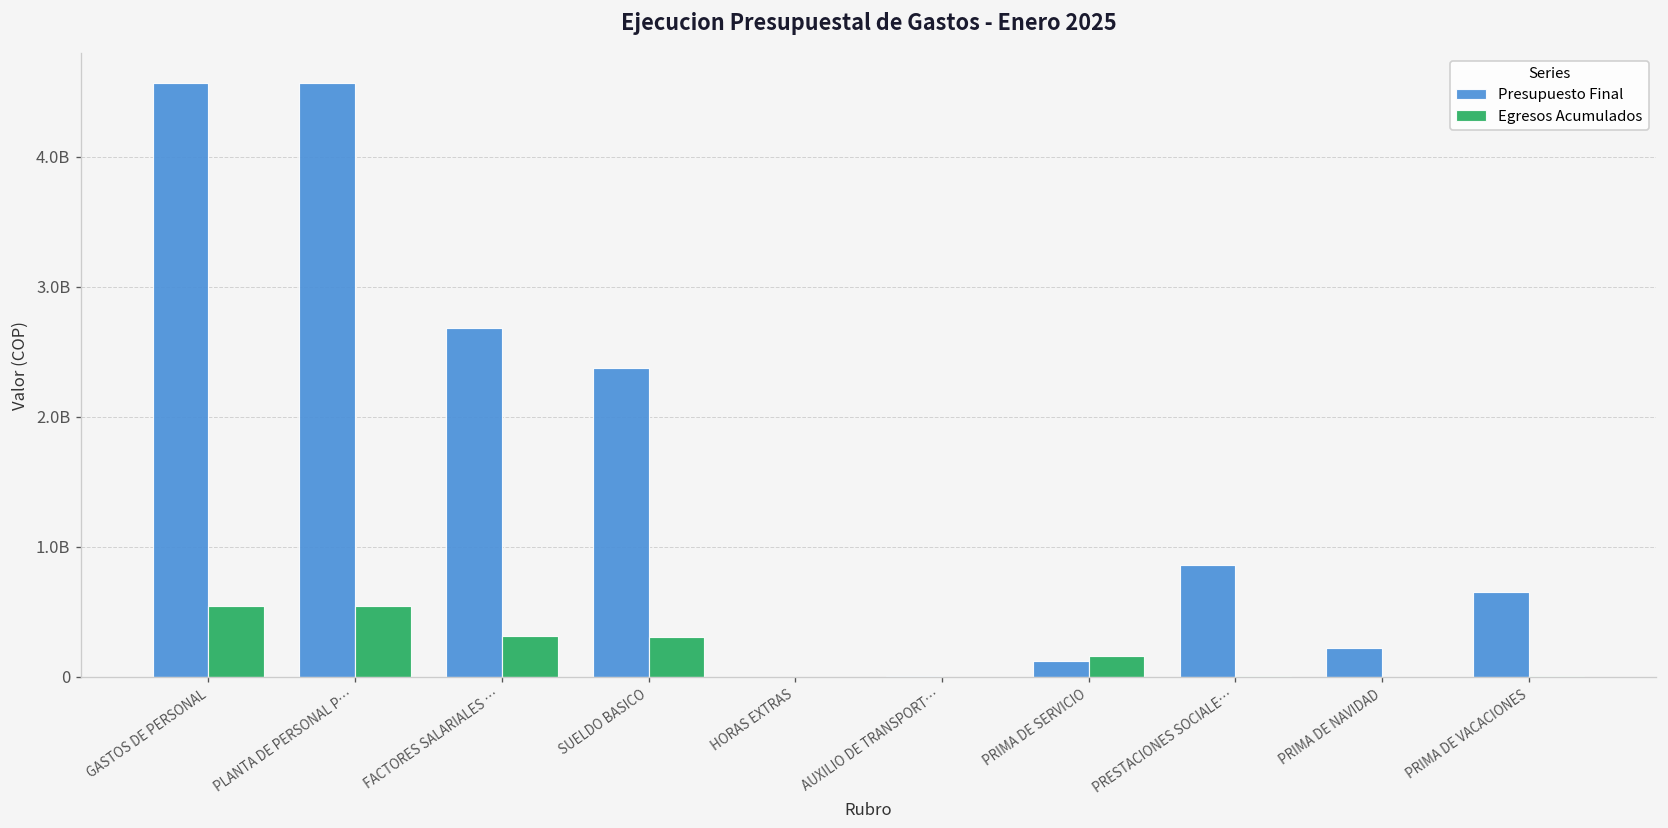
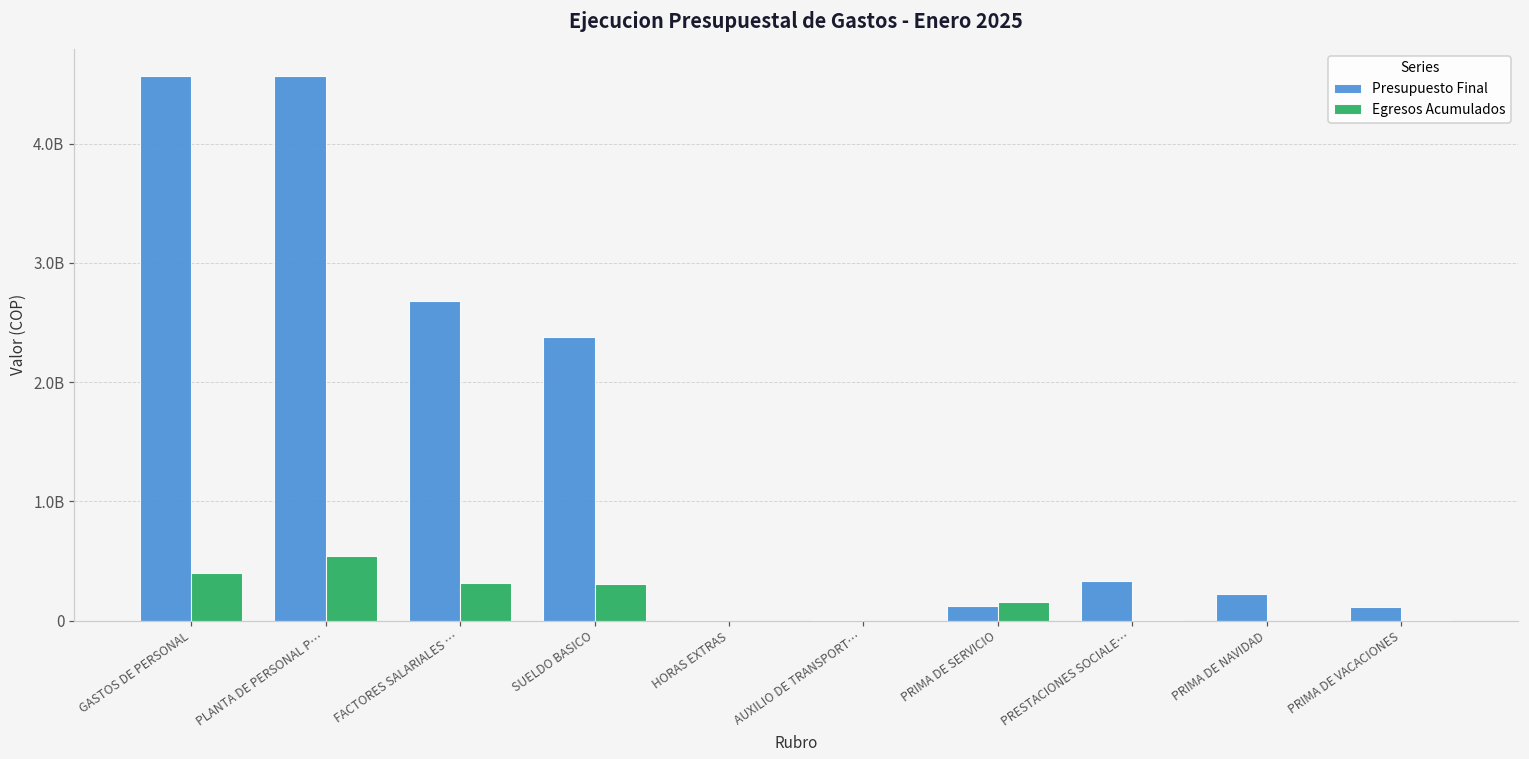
Egresos Acumulados, GASTOS DE PERSONAL: 540000000 -> 400000000
Presupuesto Final, PRESTACIONES SOCIALE…: 860000000 -> 340000000
Presupuesto Final, PRIMA DE VACACIONES: 650000000 -> 110000000
